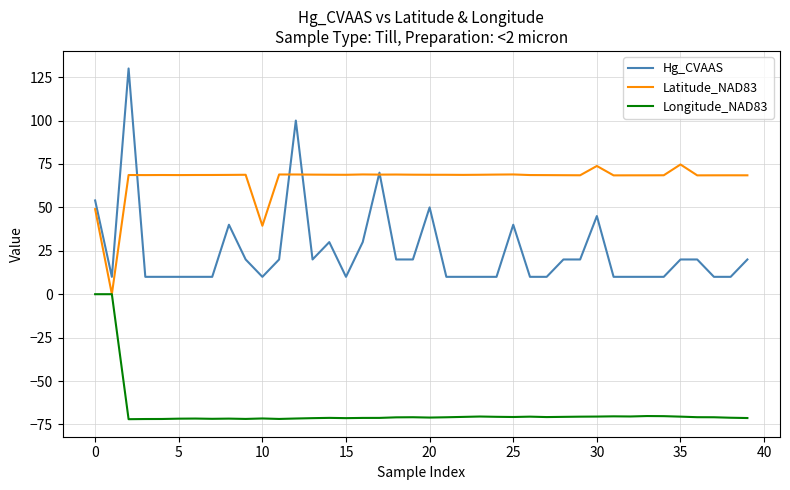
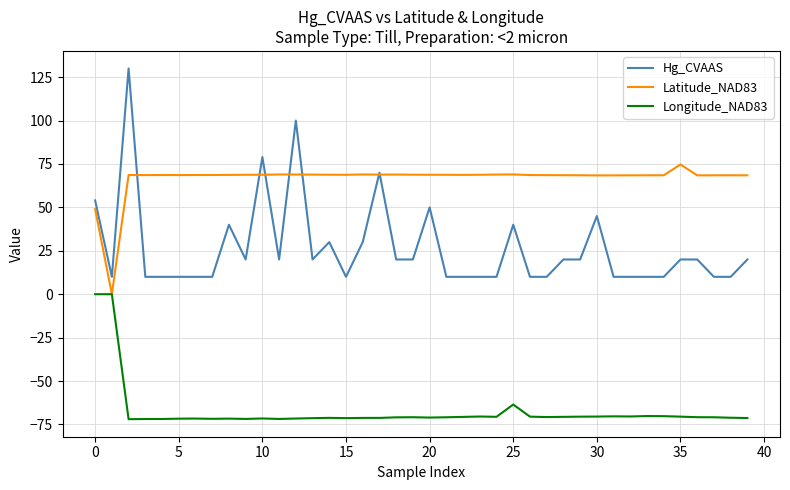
Hg_CVAAS, 10: 10 -> 79
Latitude_NAD83, 10: 39 -> 69
Longitude_NAD83, 25: -71 -> -64
Latitude_NAD83, 30: 74 -> 68
